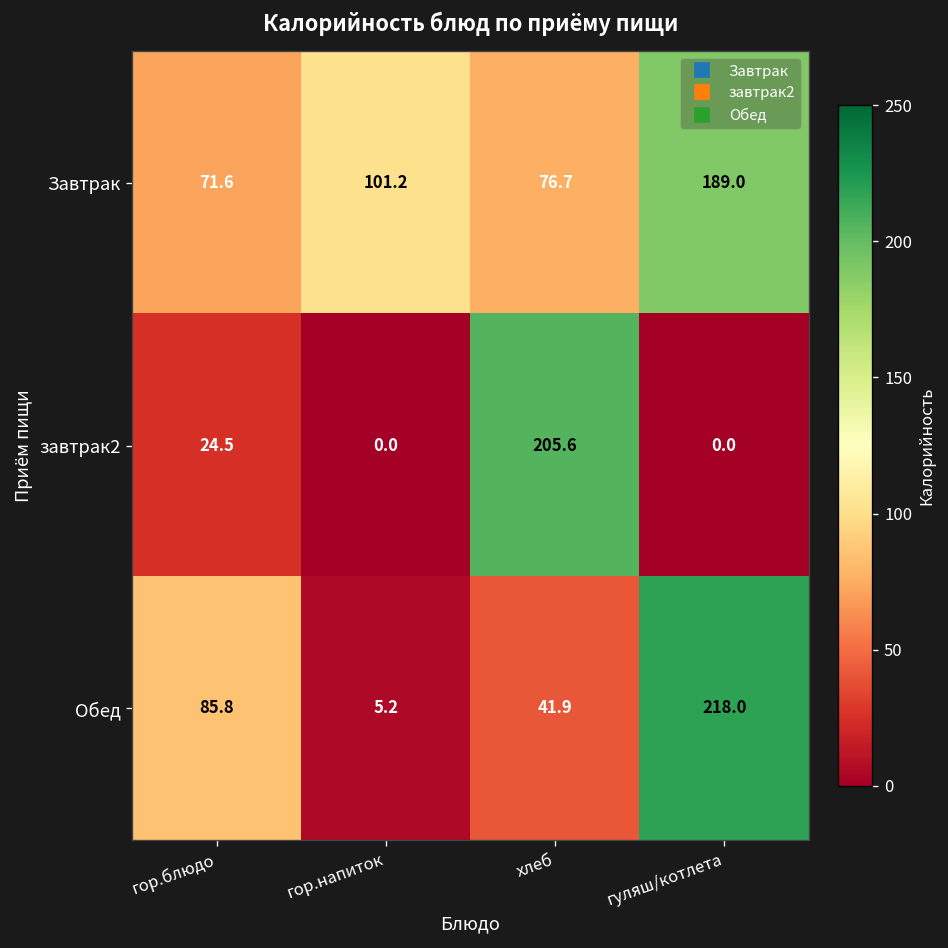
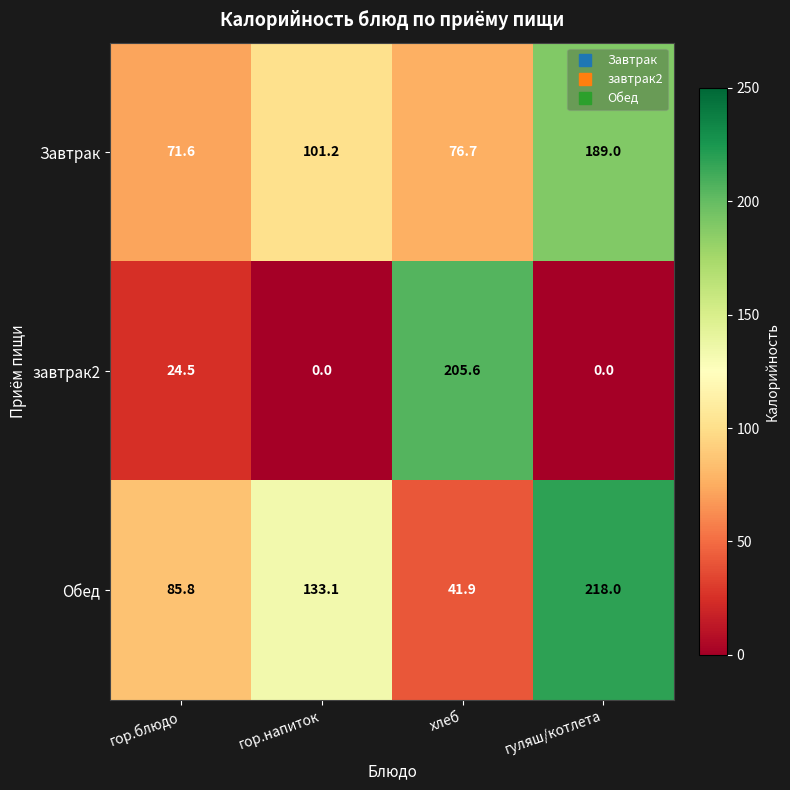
Обед, гор.напиток: 5.2 -> 133.1
